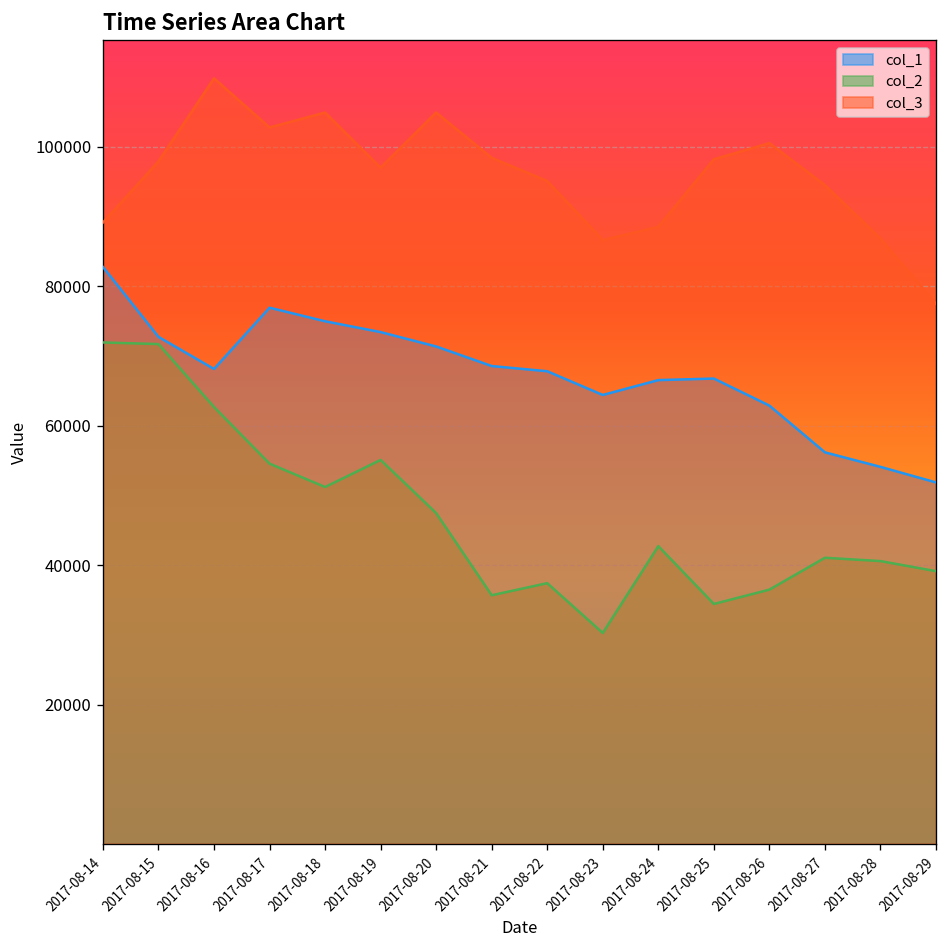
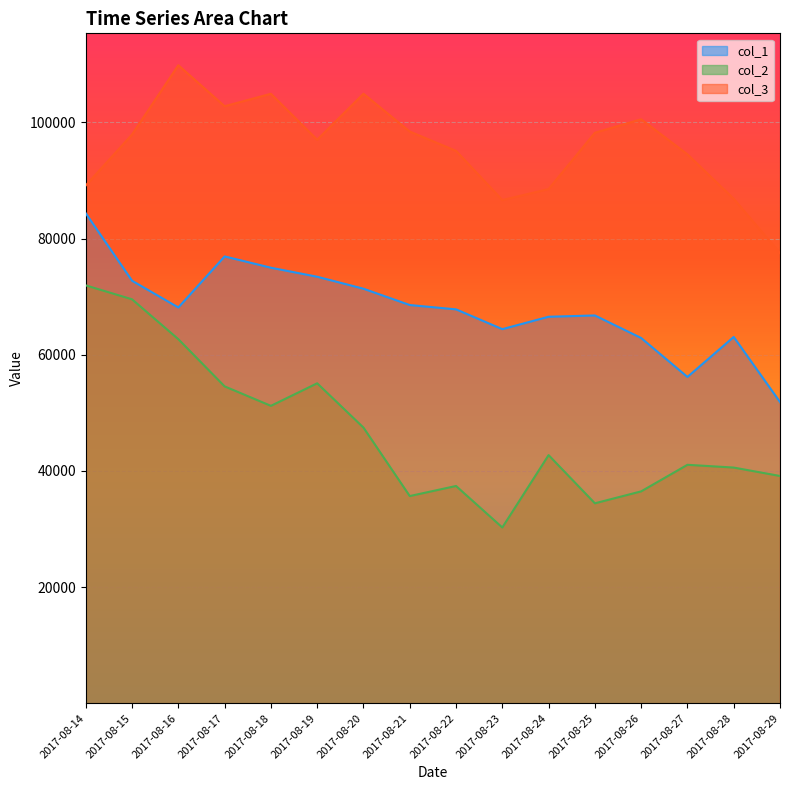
col_1, 2017-08-14: 83000 -> 84000
col_2, 2017-08-15: 72000 -> 70000
col_1, 2017-08-28: 54000 -> 63000
